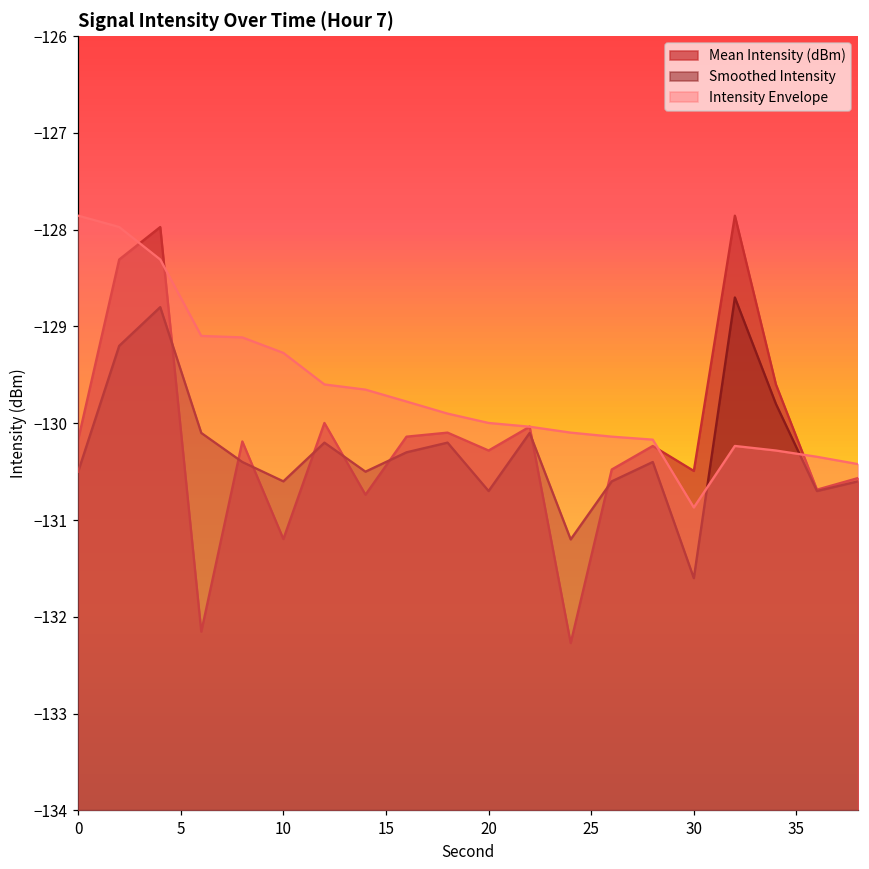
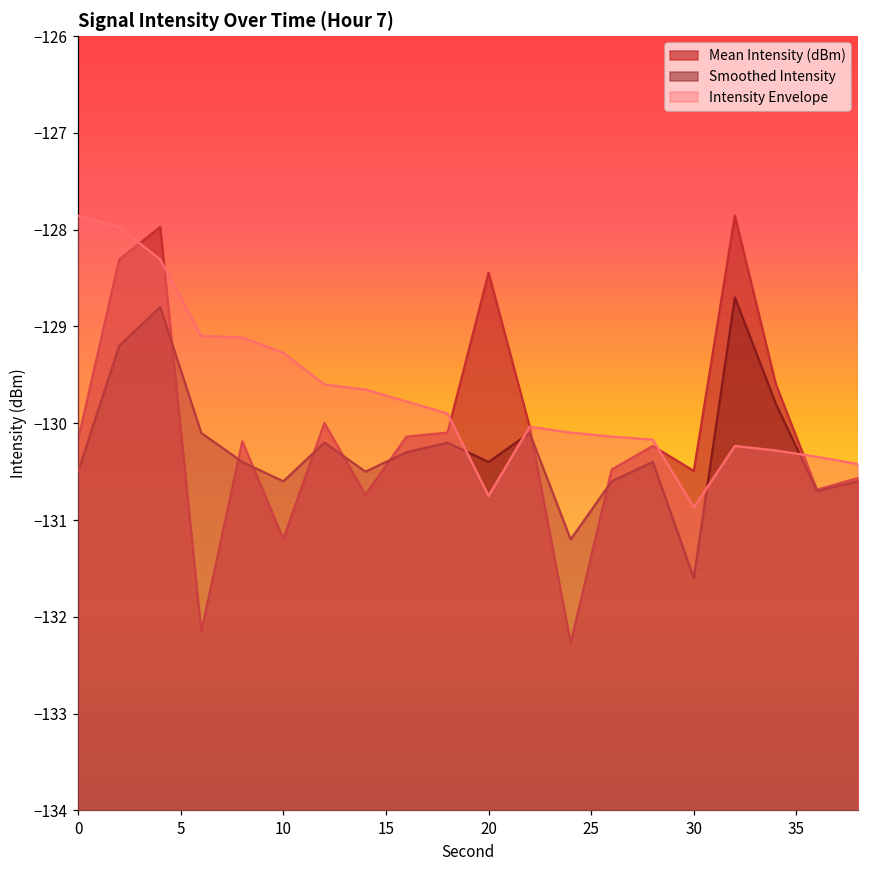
Mean Intensity (dBm), 20: -130.3 -> -128.4
Smoothed Intensity, 20: -130.7 -> -130.4
Intensity Envelope, 20: -130.0 -> -130.7
